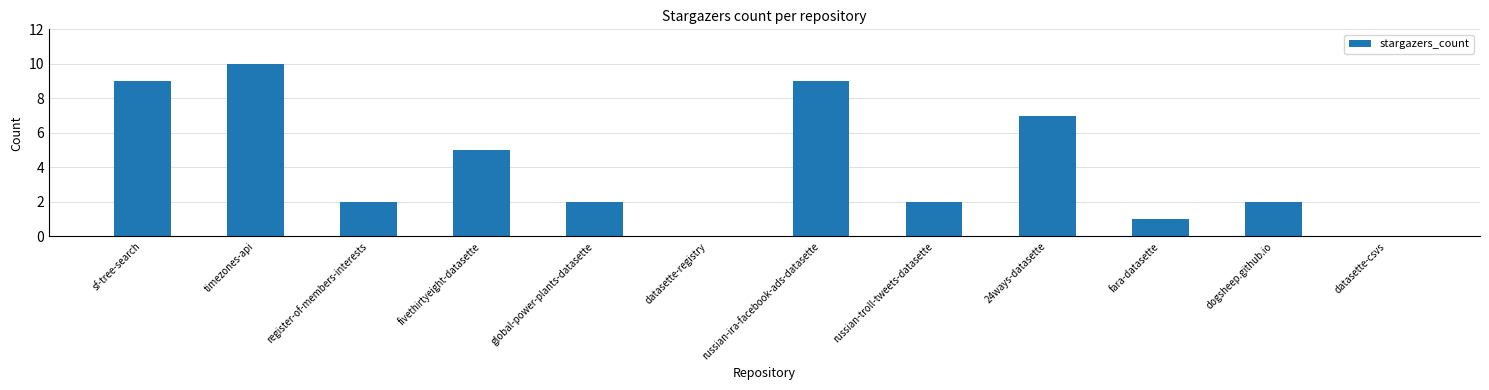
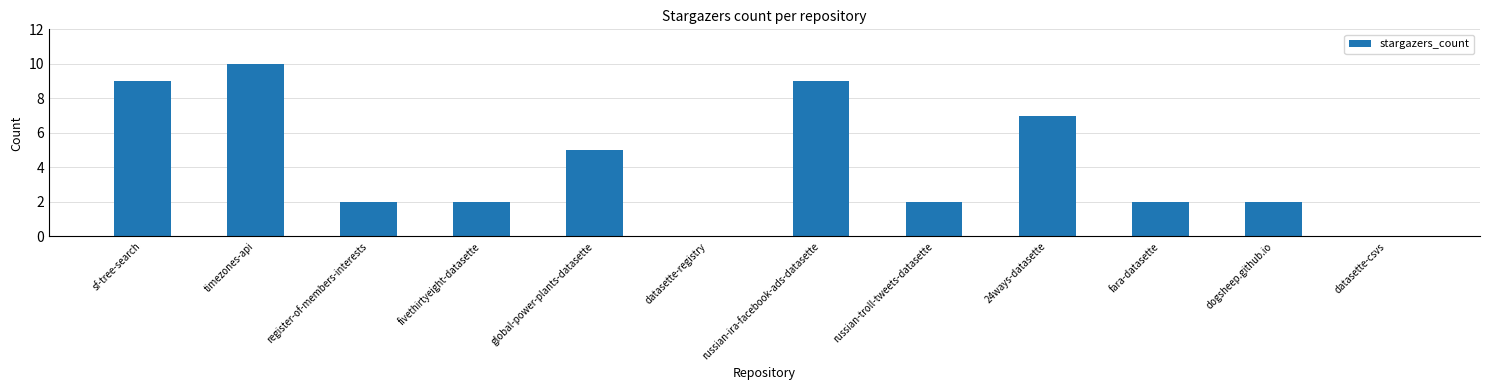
fivethirtyeight-datasette: 5 -> 2
global-power-plants-datasette: 2 -> 5
fara-datasette: 1 -> 2
